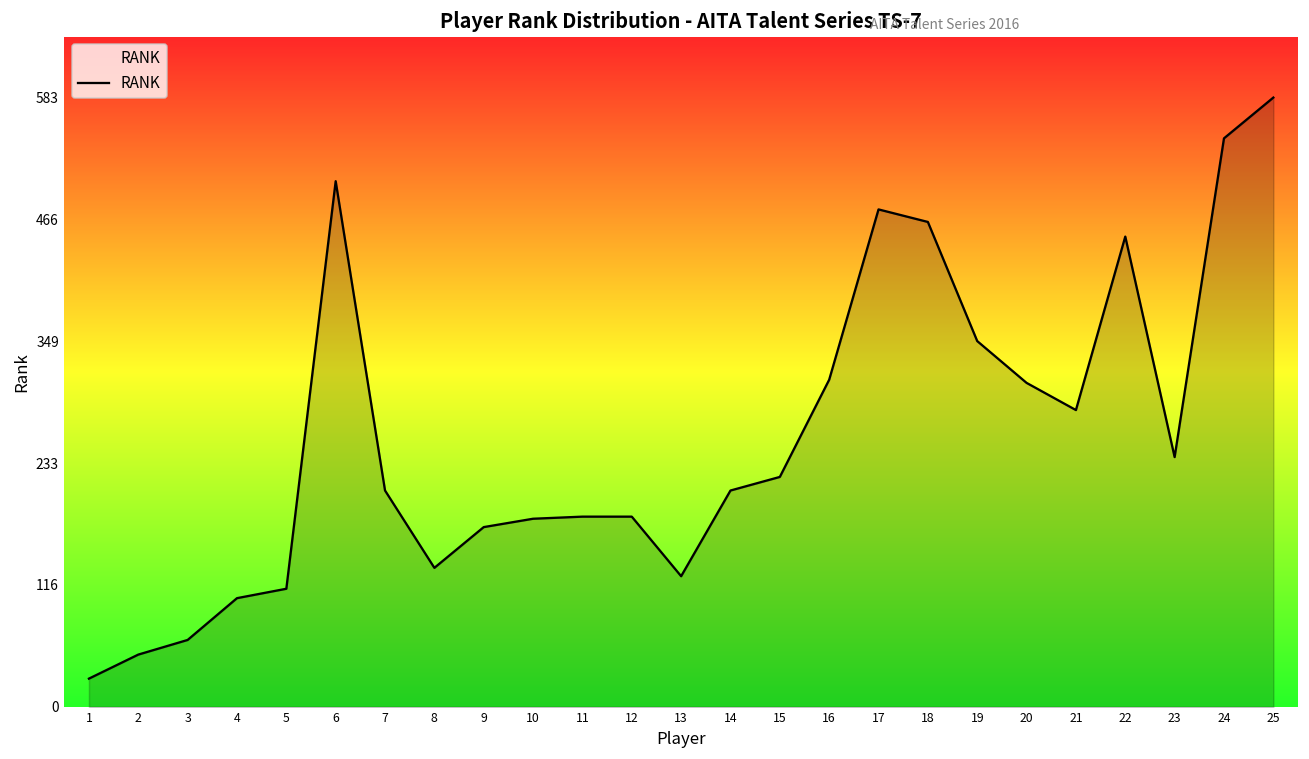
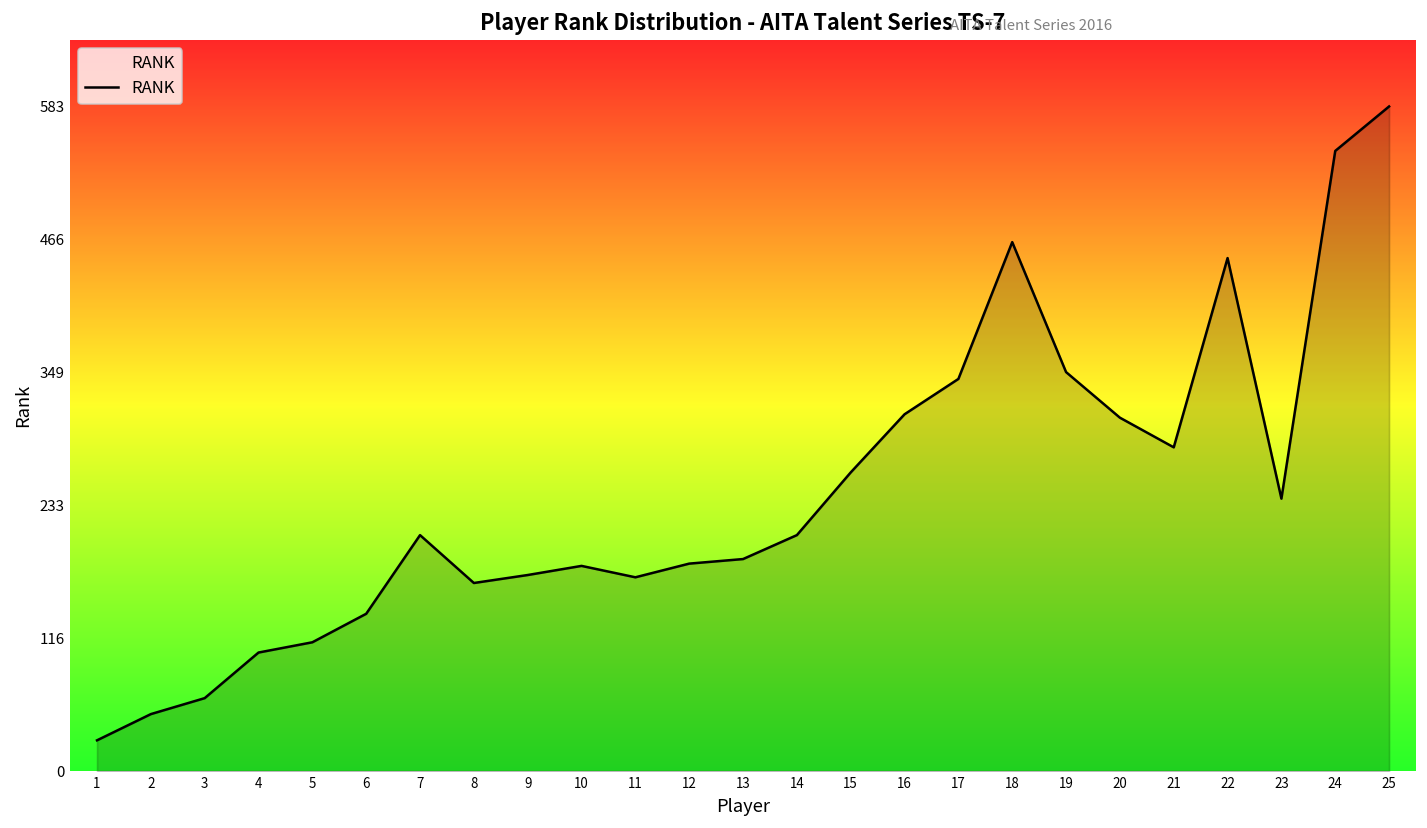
6: 500 -> 140
8: 130 -> 170
11: 180 -> 170
13: 130 -> 190
15: 220 -> 260
17: 480 -> 340
